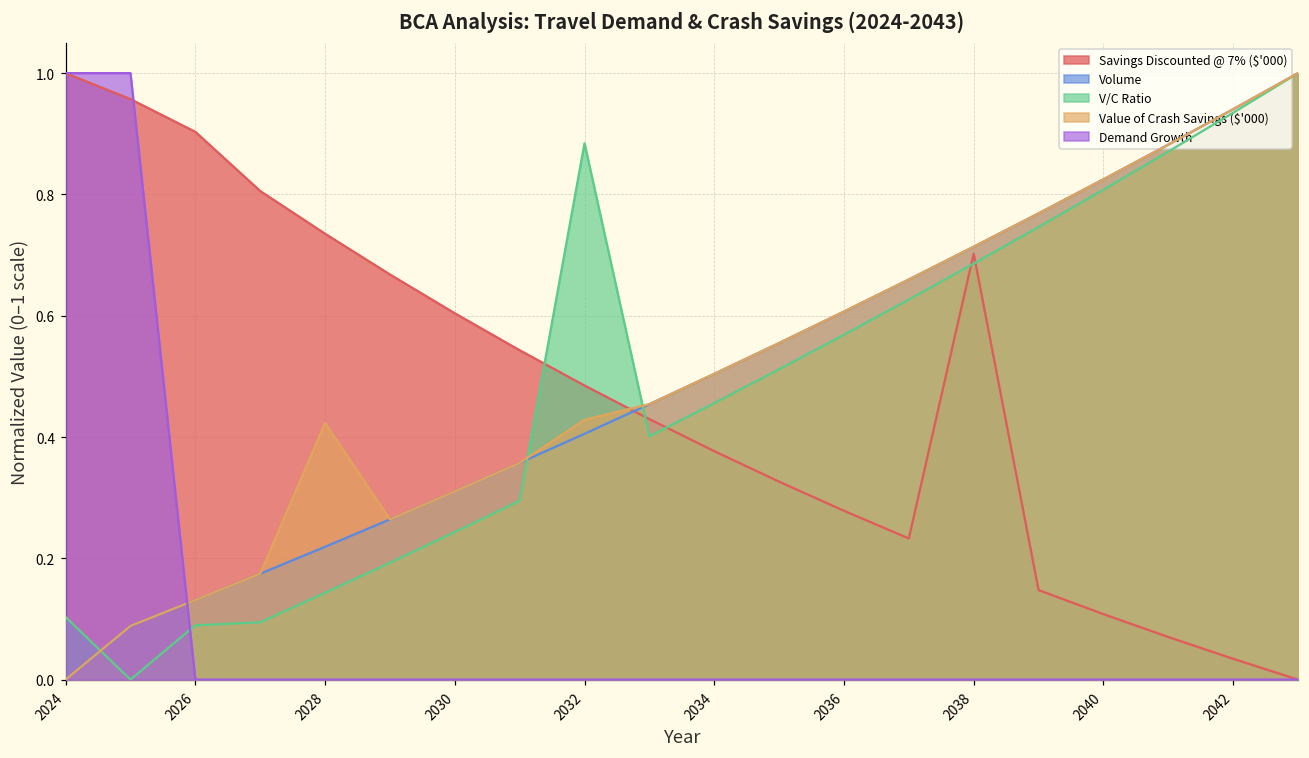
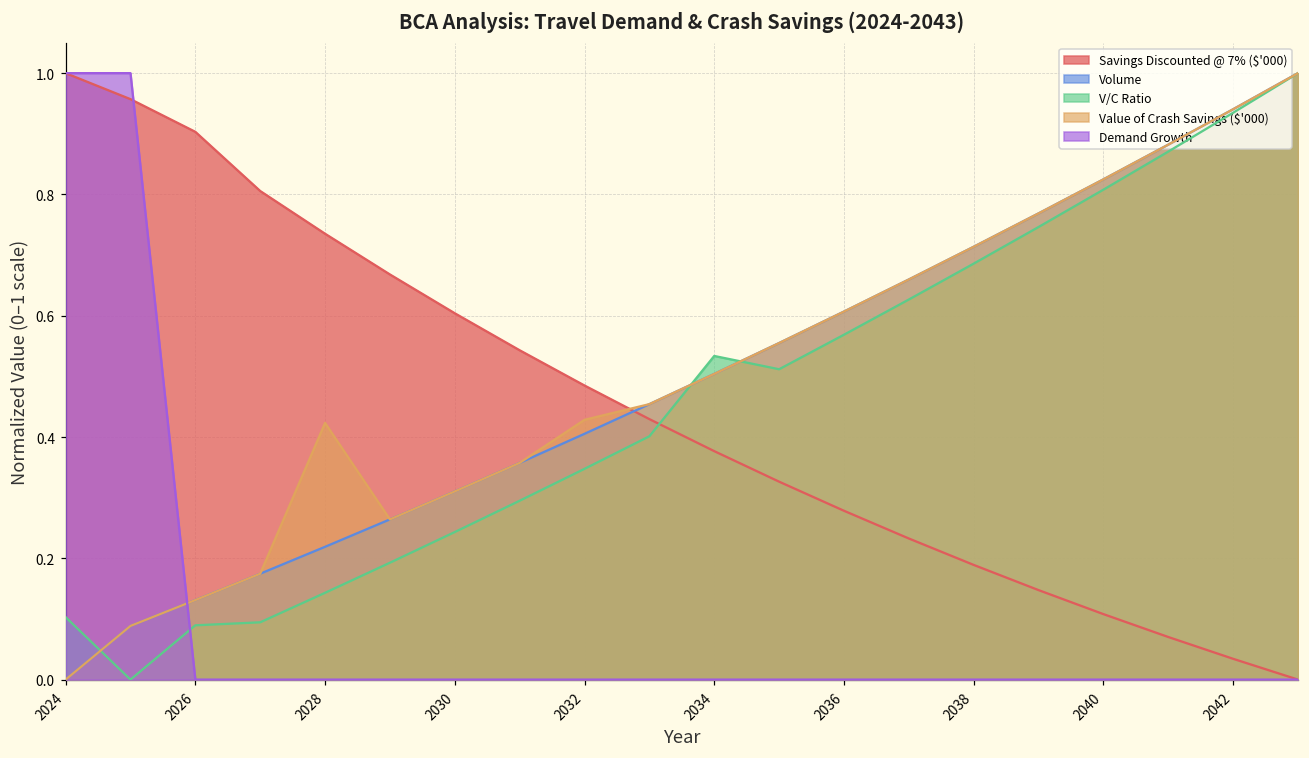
V/C Ratio, 2032: 0.88 -> 0.35
V/C Ratio, 2034: 0.46 -> 0.53
Savings Discounted @ 7% ($'000), 2038: 0.70 -> 0.19
